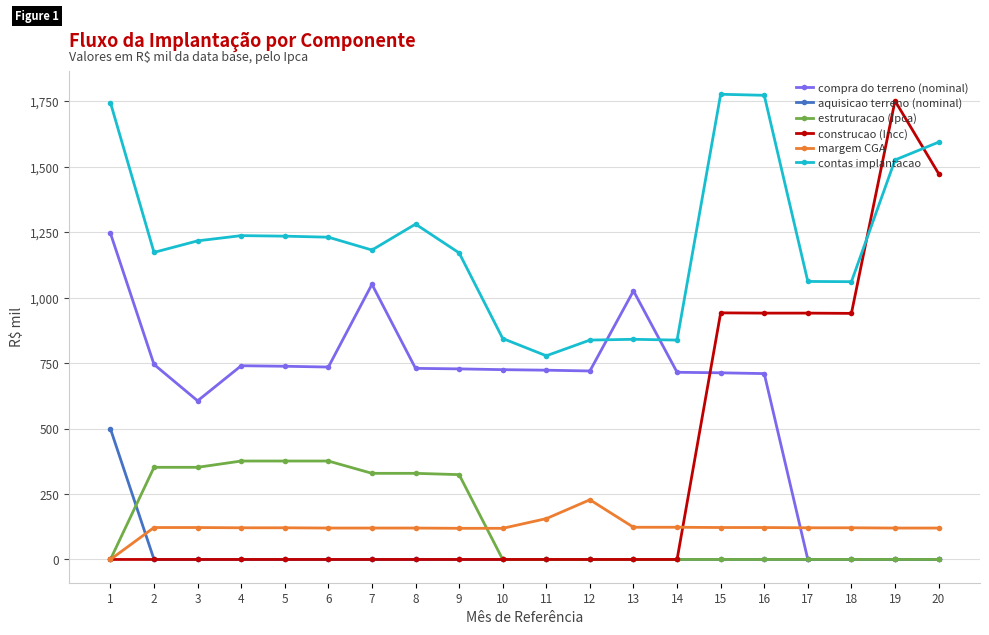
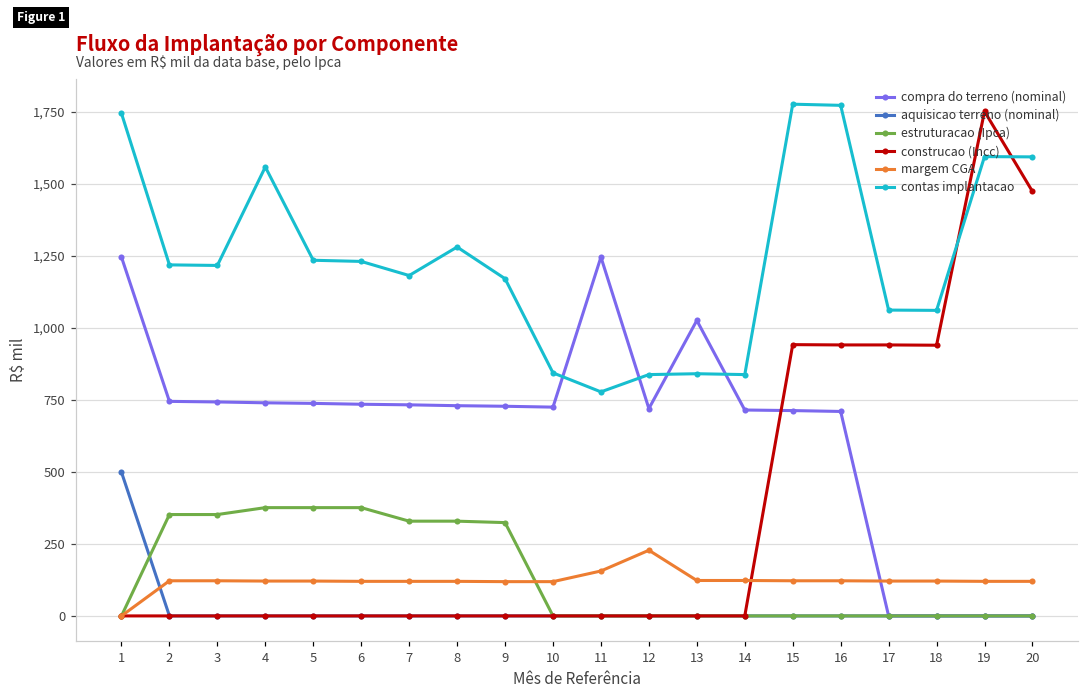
contas implantacao, 2: 1,170 -> 1,220
compra do terreno (nominal), 3: 610 -> 740
contas implantacao, 4: 1,240 -> 1,560
compra do terreno (nominal), 7: 1,050 -> 730
compra do terreno (nominal), 11: 720 -> 1,250
contas implantacao, 19: 1,530 -> 1,600
